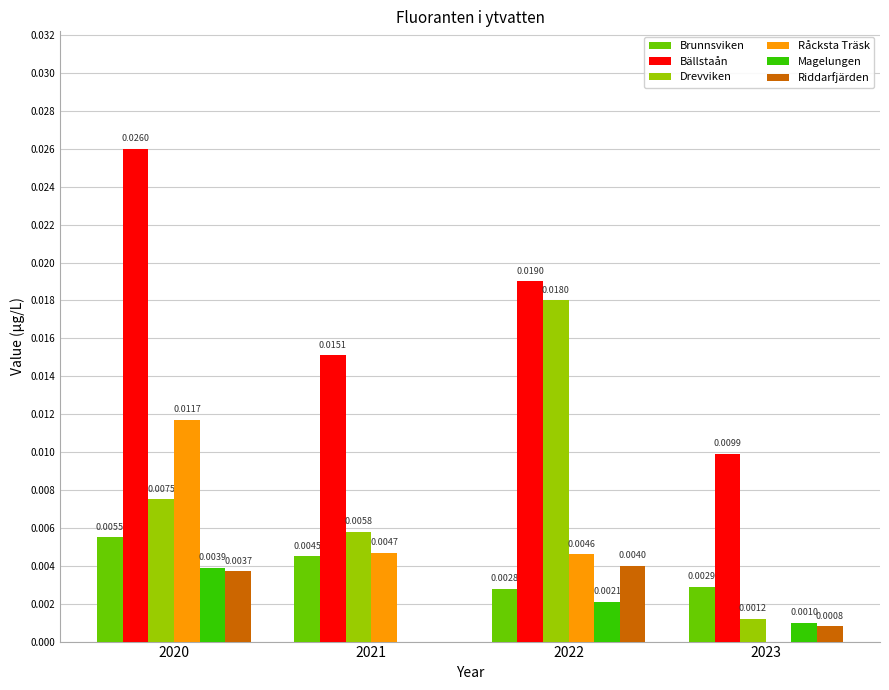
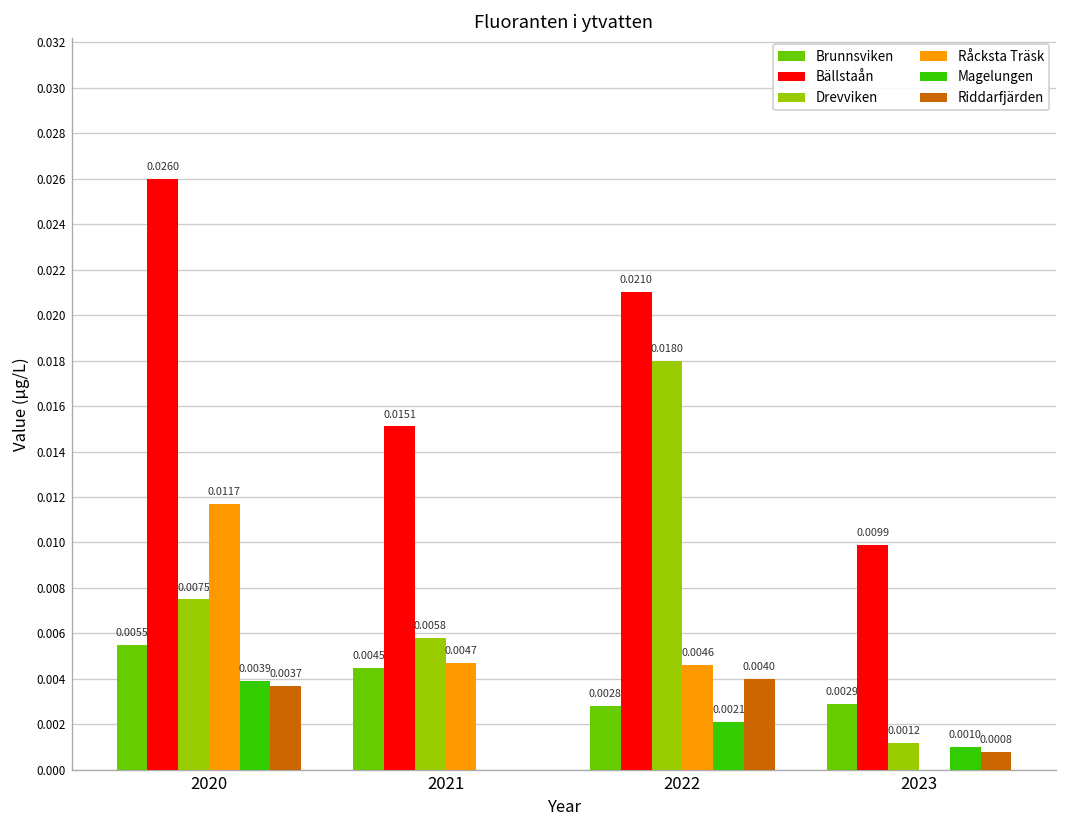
Bällstaån, 2022: 0.0190 -> 0.0210
